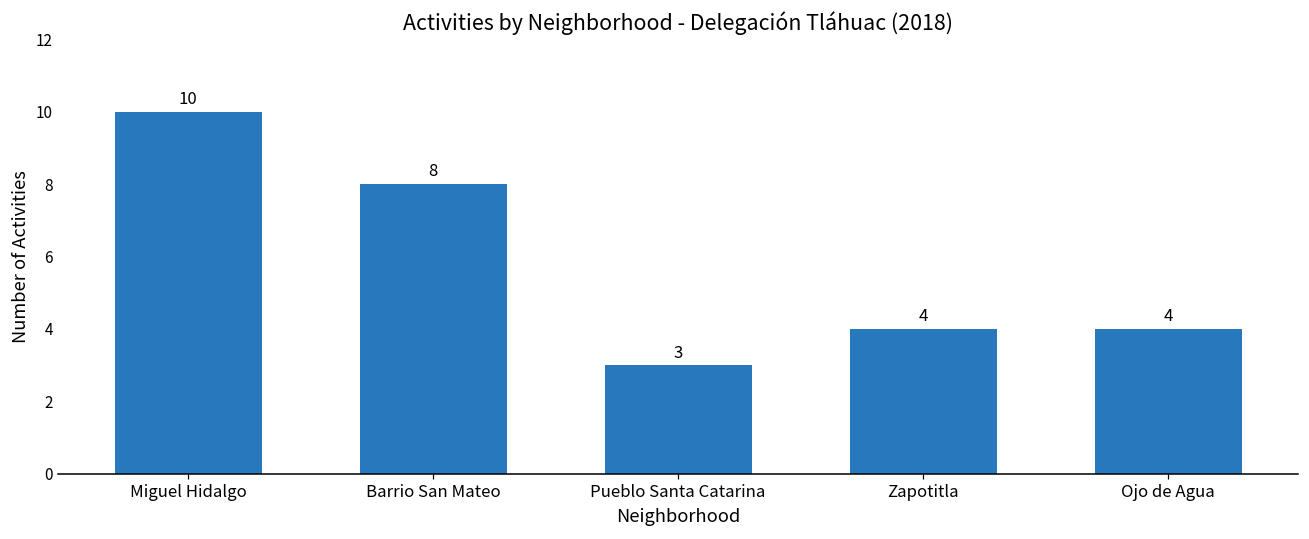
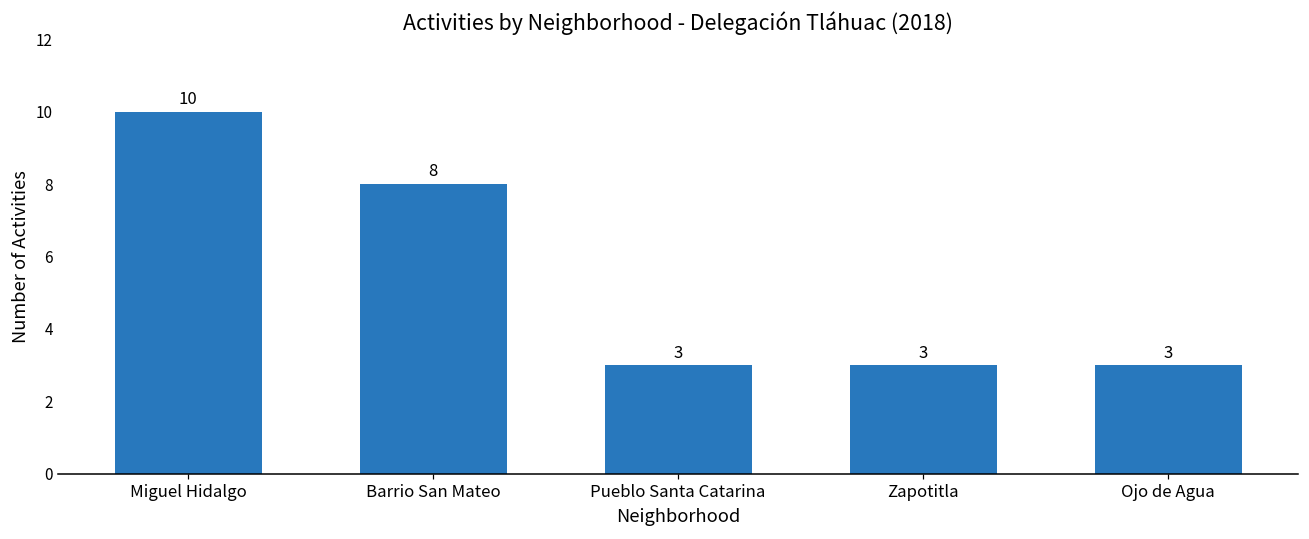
Zapotitla: 4 -> 3
Ojo de Agua: 4 -> 3
